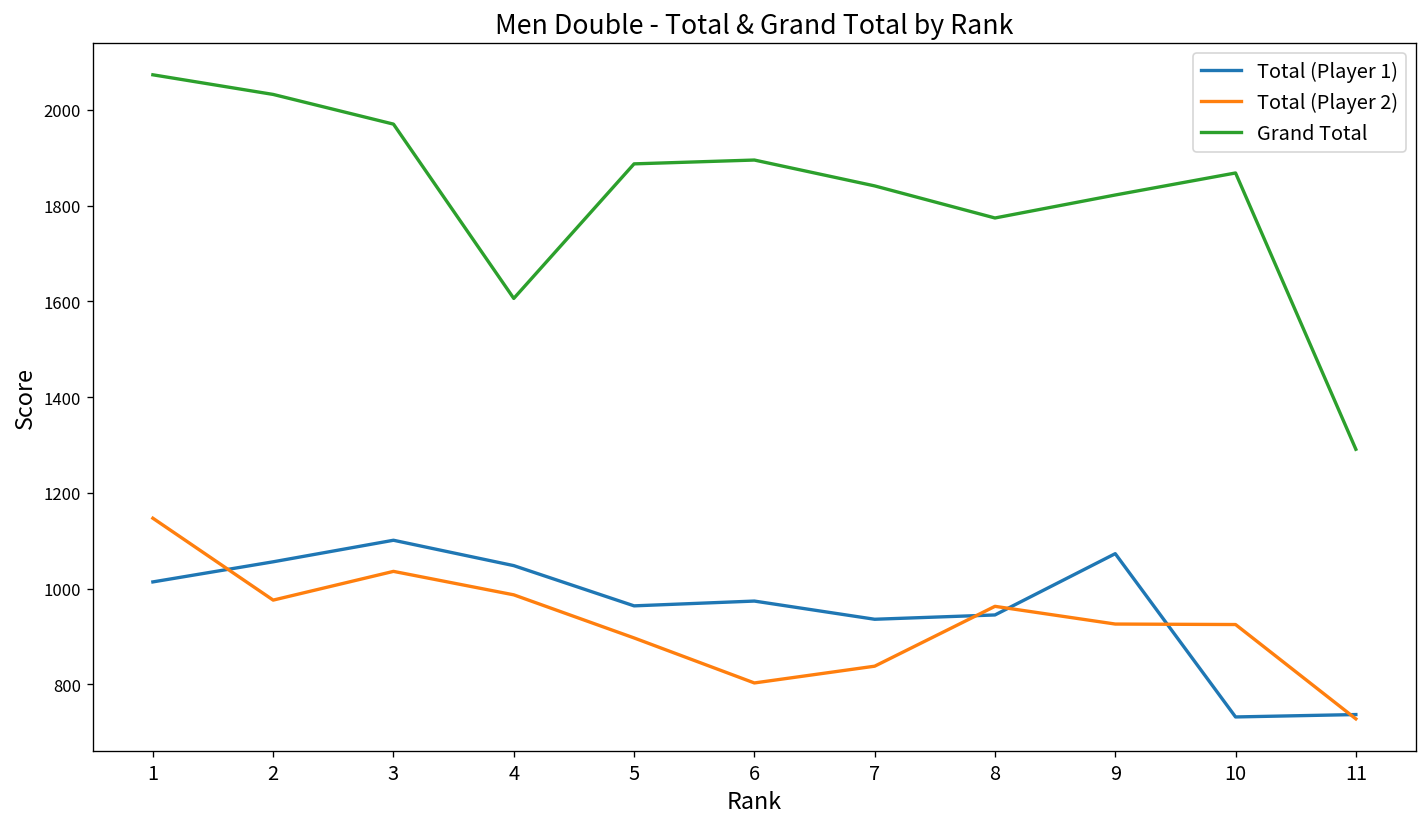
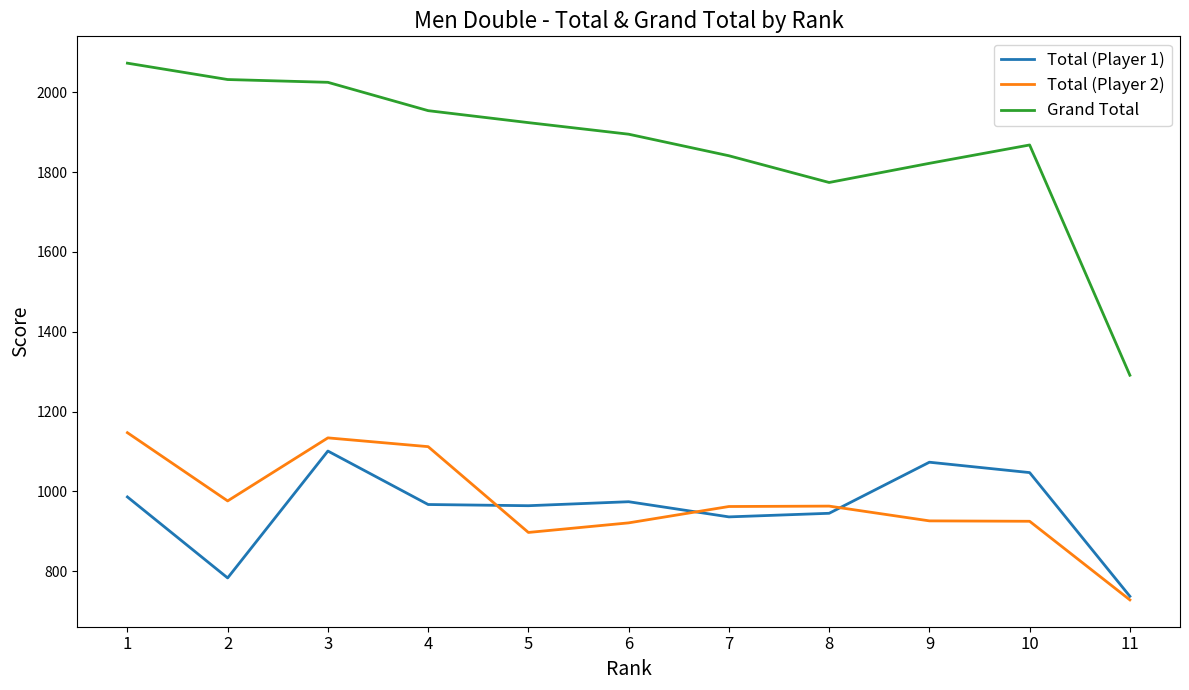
Total (Player 1), 1: 1010 -> 990
Total (Player 1), 2: 1060 -> 780
Total (Player 2), 3: 1040 -> 1130
Grand Total, 3: 1970 -> 2030
Total (Player 1), 4: 1050 -> 970
Total (Player 2), 4: 990 -> 1110
Grand Total, 4: 1610 -> 1950
Grand Total, 5: 1890 -> 1920
Total (Player 2), 6: 800 -> 920
Total (Player 2), 7: 840 -> 960
Total (Player 1), 10: 730 -> 1050
